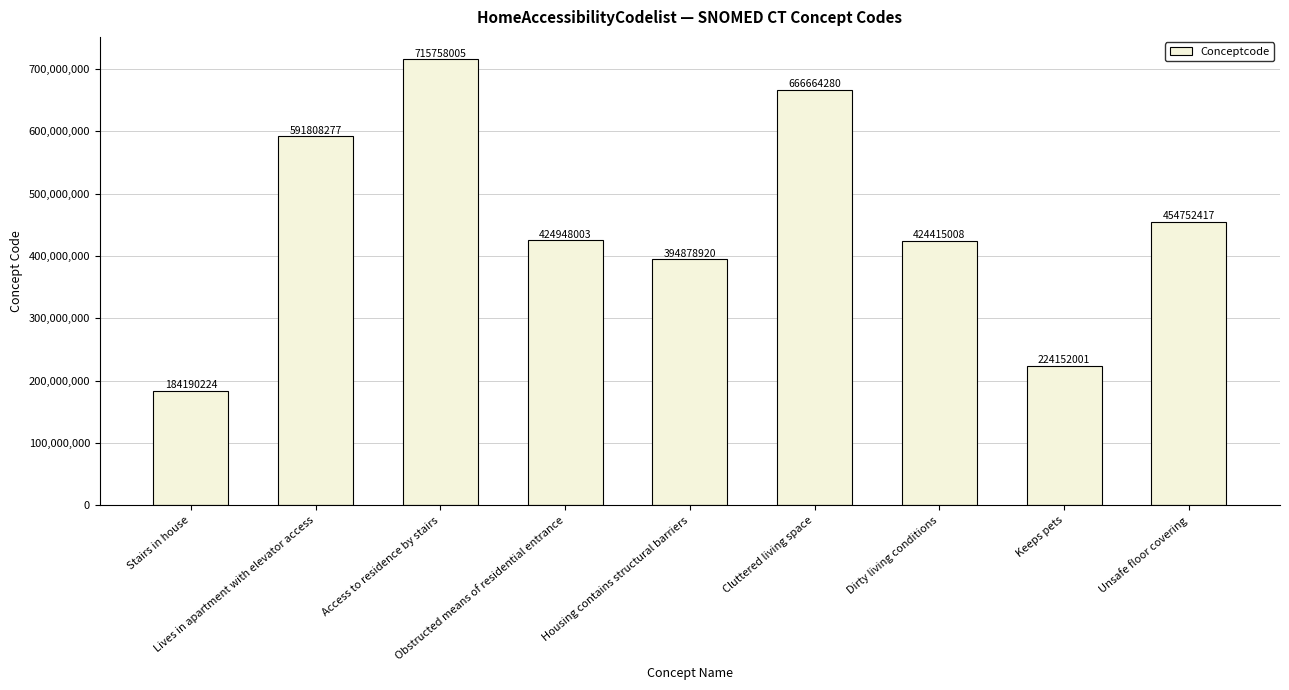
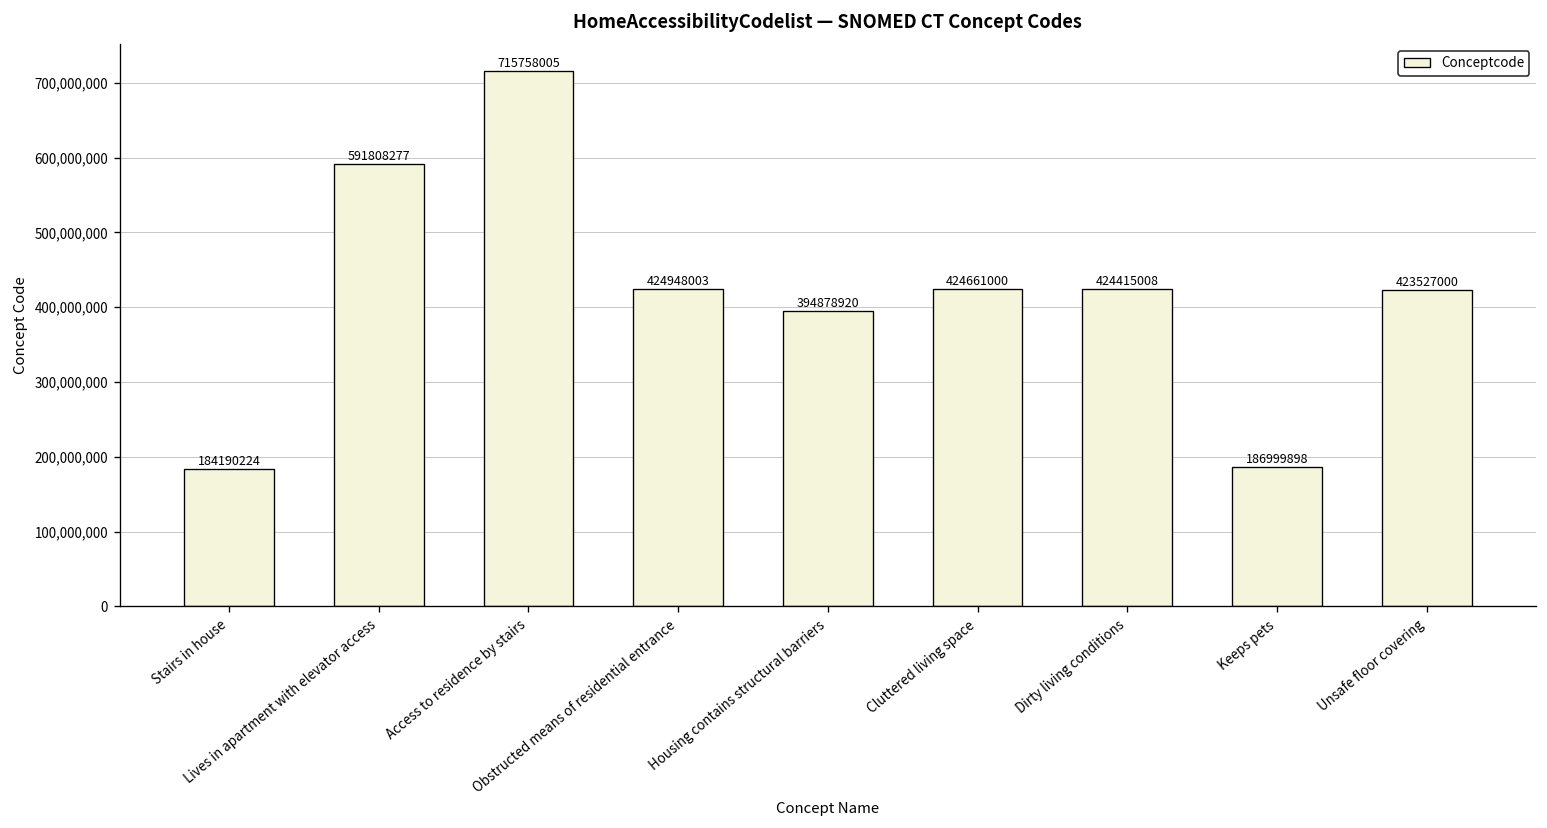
Cluttered living space: 666664280 -> 424661000
Keeps pets: 224152001 -> 186999898
Unsafe floor covering: 454752417 -> 423527000
